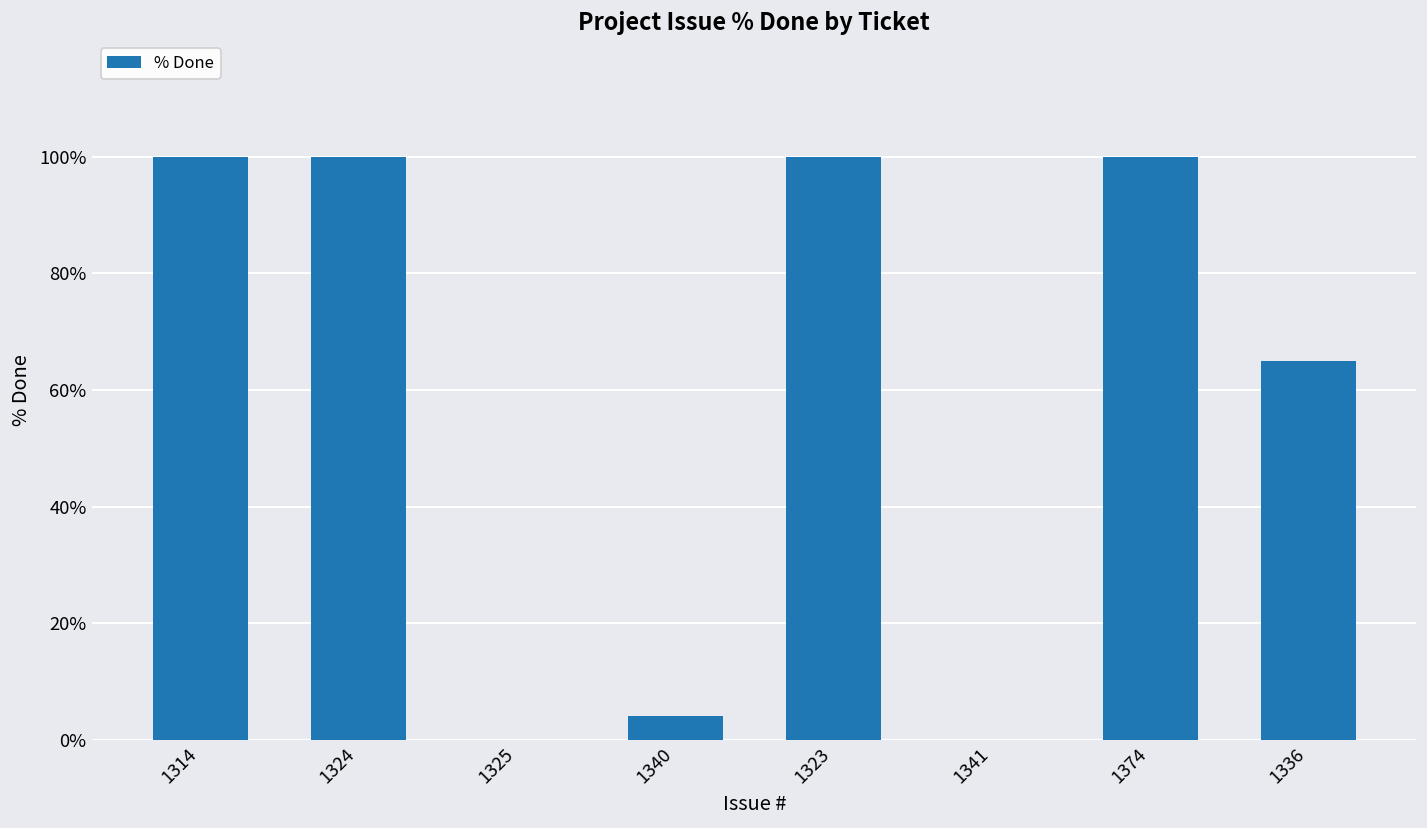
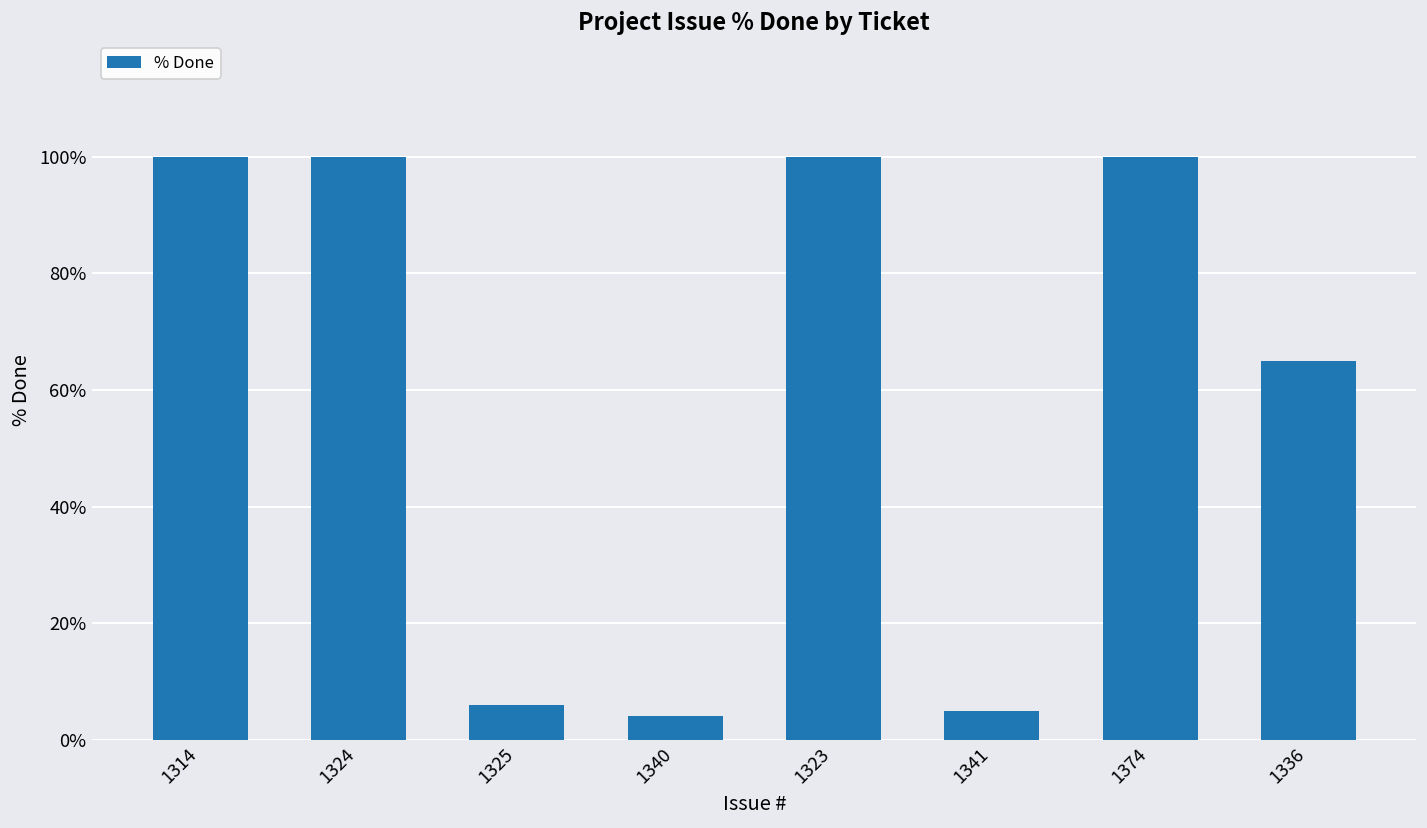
1325: 0% -> 6%
1341: 0% -> 5%
